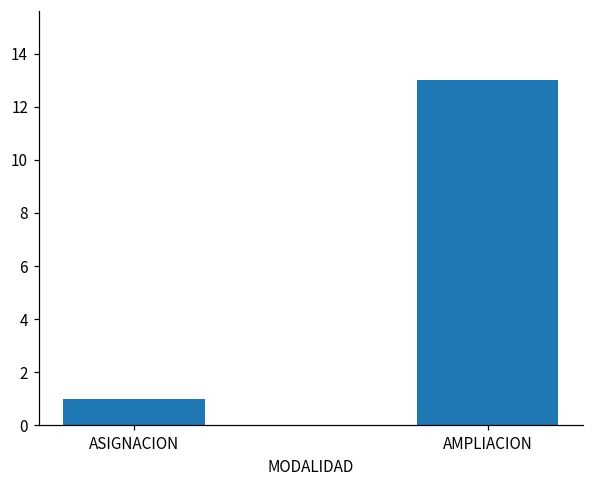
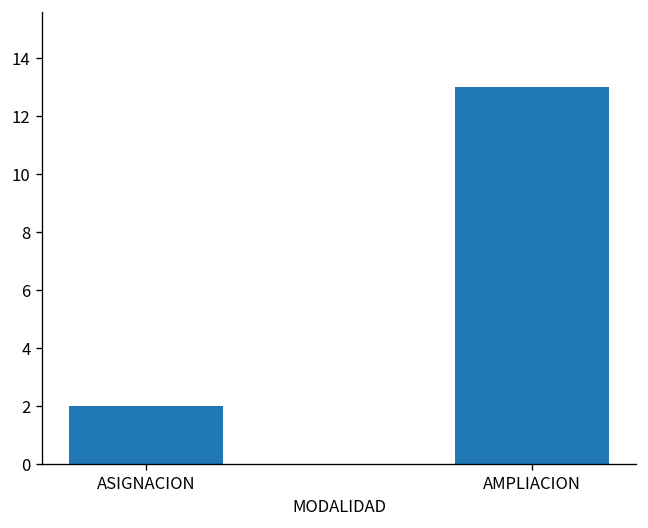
ASIGNACION: 1 -> 2
